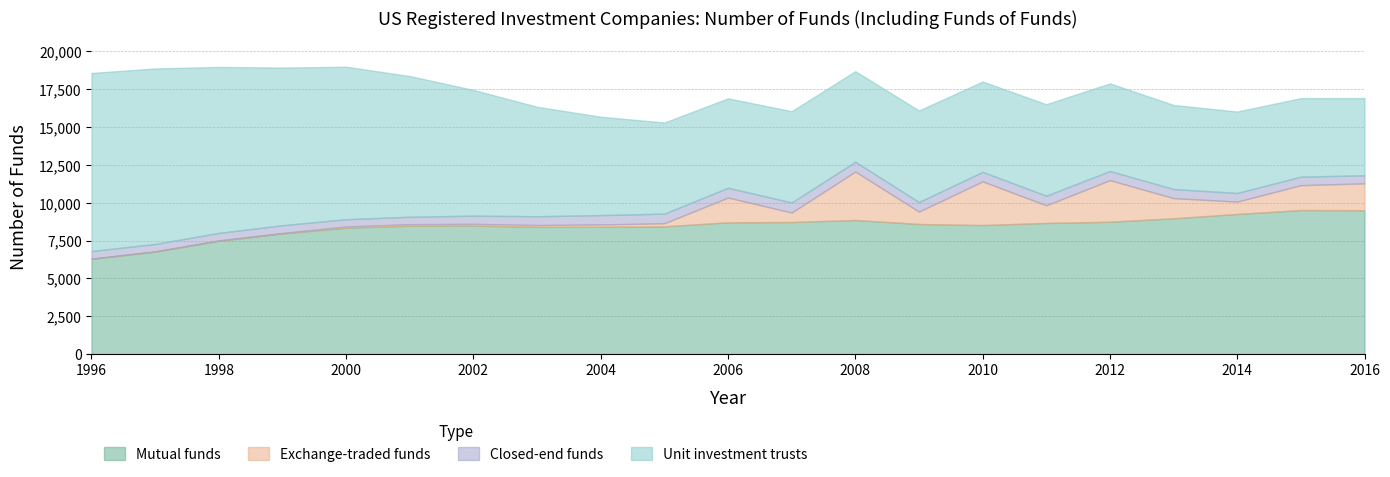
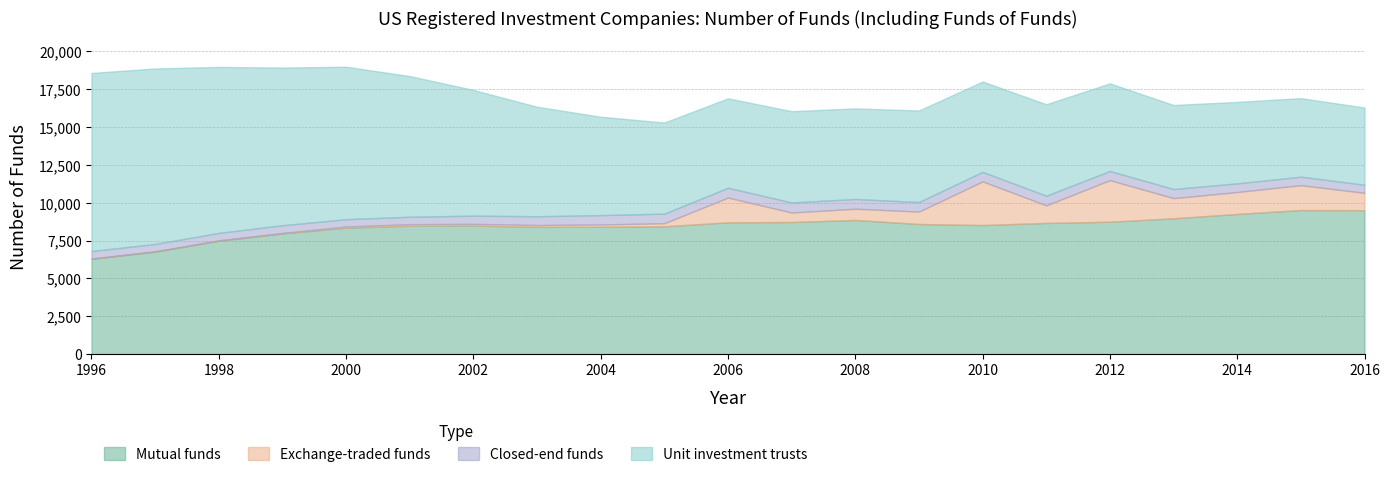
Exchange-traded funds, 2008: 3,200 -> 700
Exchange-traded funds, 2014: 800 -> 1,500
Exchange-traded funds, 2016: 1,800 -> 1,100
